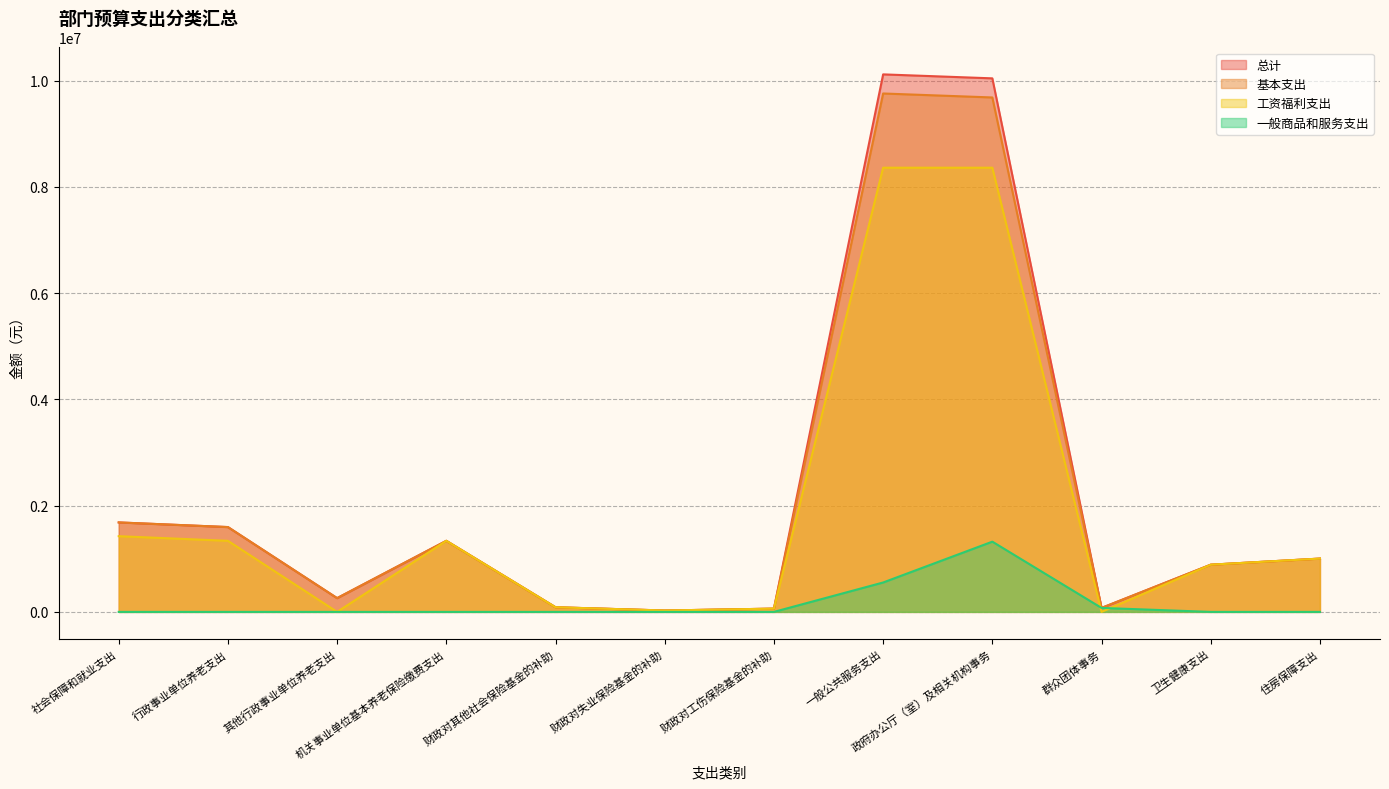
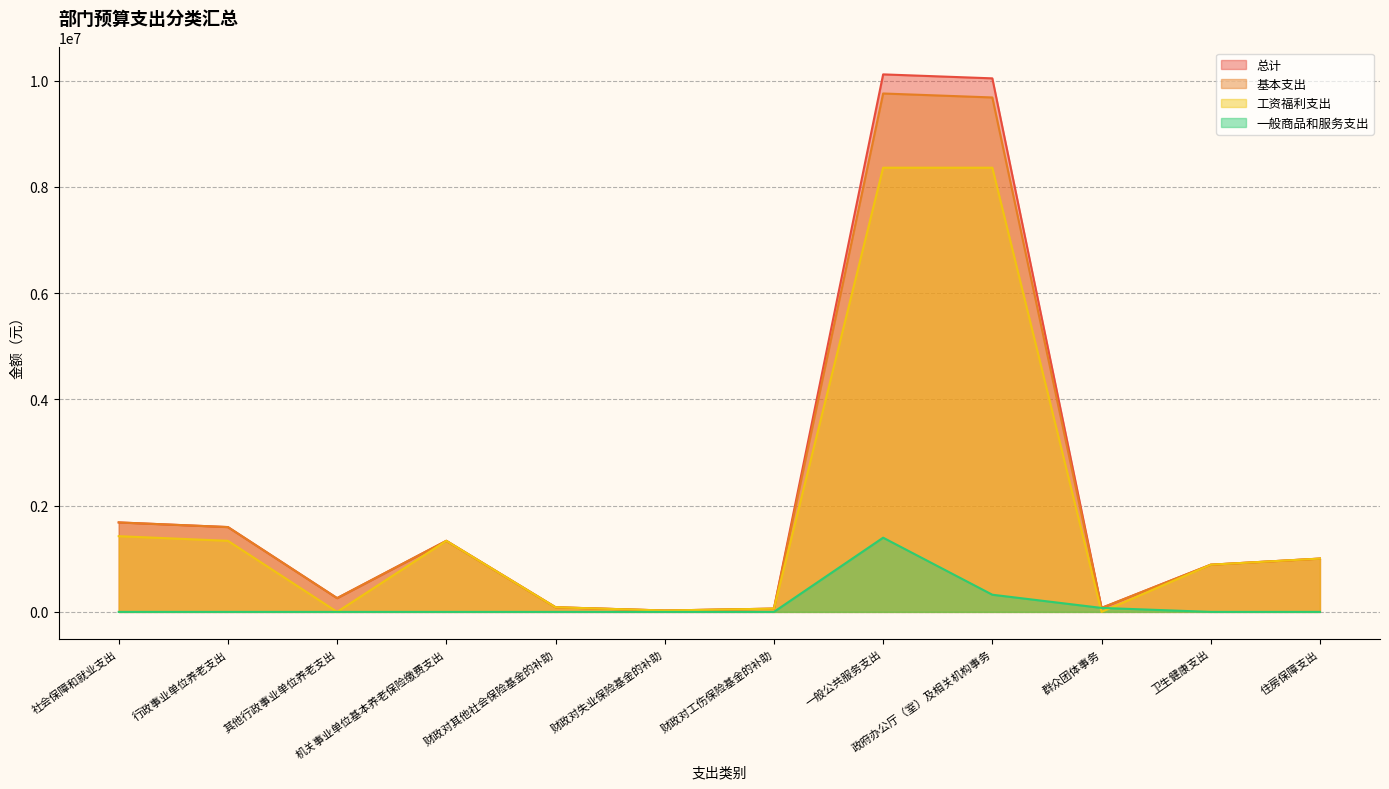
一般商品和服务支出, 一般公共服务支出: 600000 -> 1400000
一般商品和服务支出, 政府办公厅（室）及相关机构事务: 1300000 -> 300000
